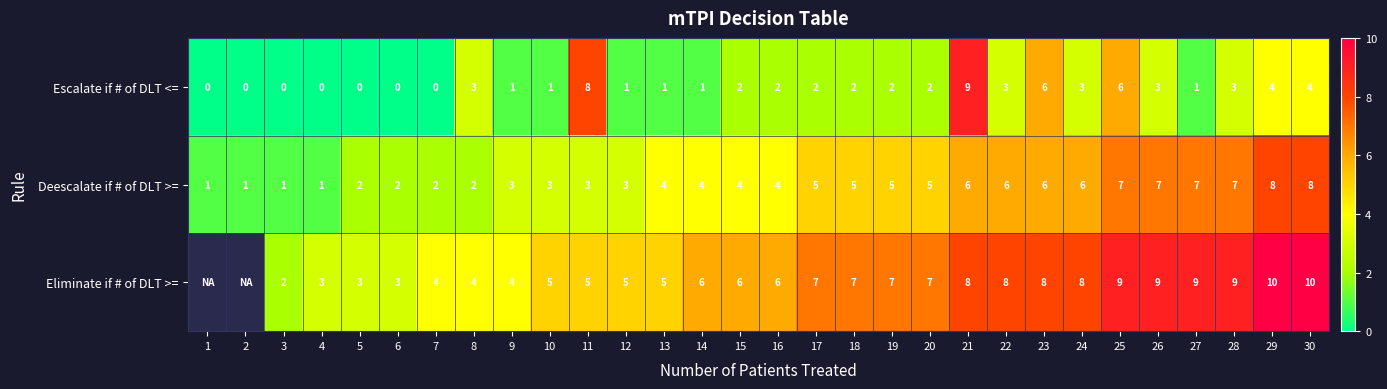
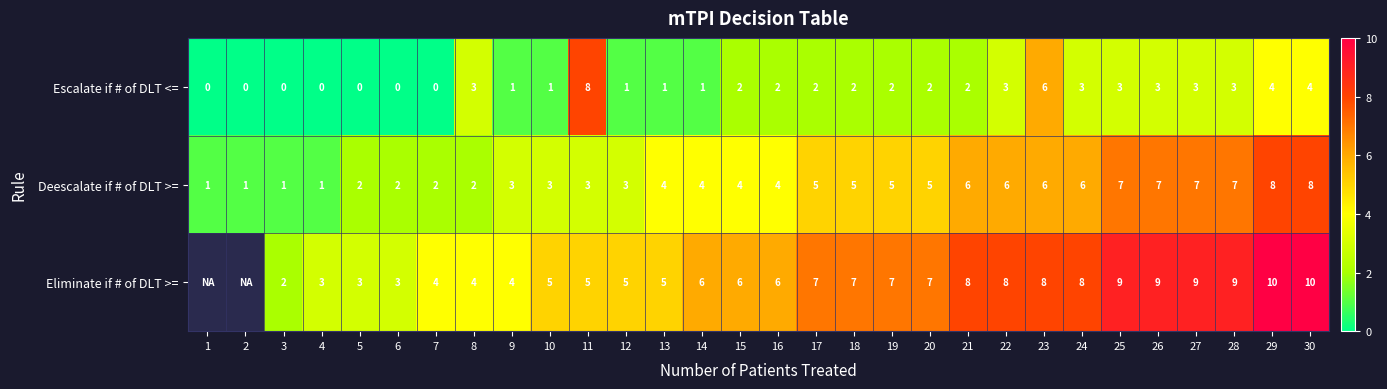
Escalate if # of DLT <=, 21: 9 -> 2
Escalate if # of DLT <=, 25: 6 -> 3
Escalate if # of DLT <=, 27: 1 -> 3
